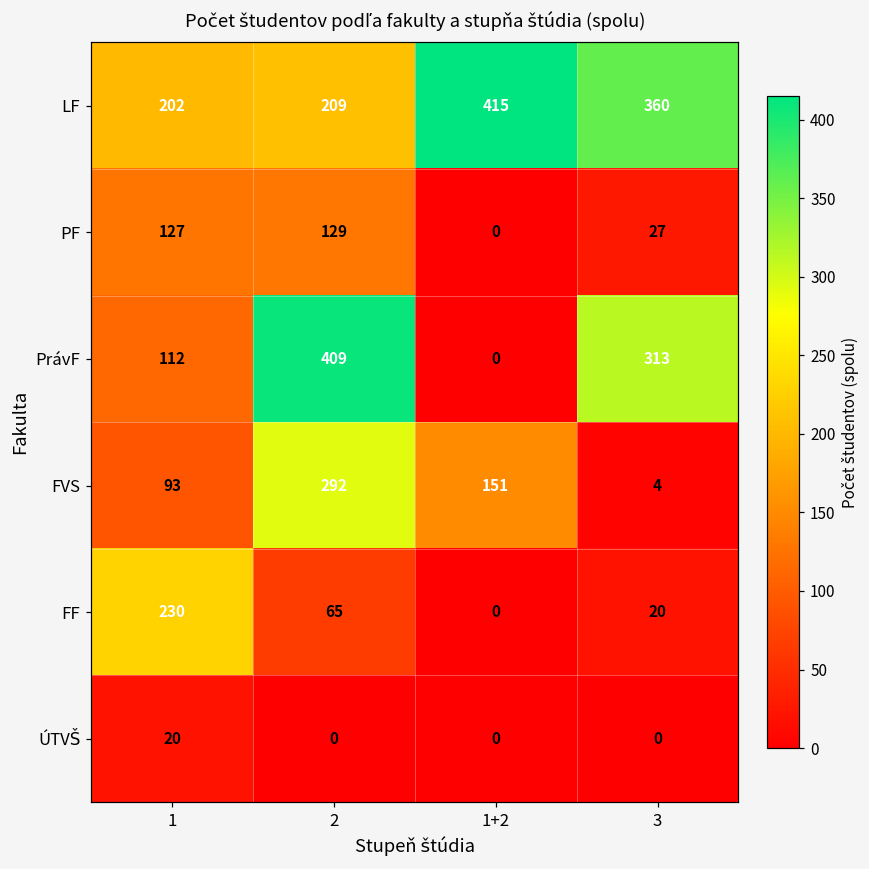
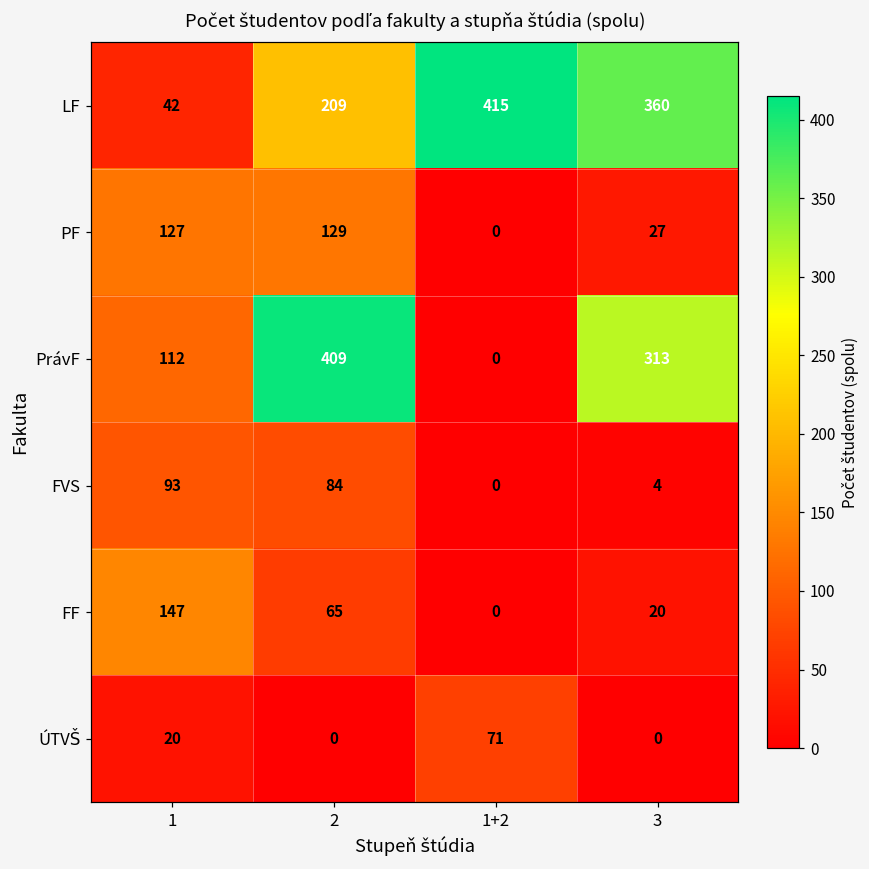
LF, 1: 202 -> 42
FVS, 2: 292 -> 84
FVS, 1+2: 151 -> 0
FF, 1: 230 -> 147
ÚTVŠ, 1+2: 0 -> 71
